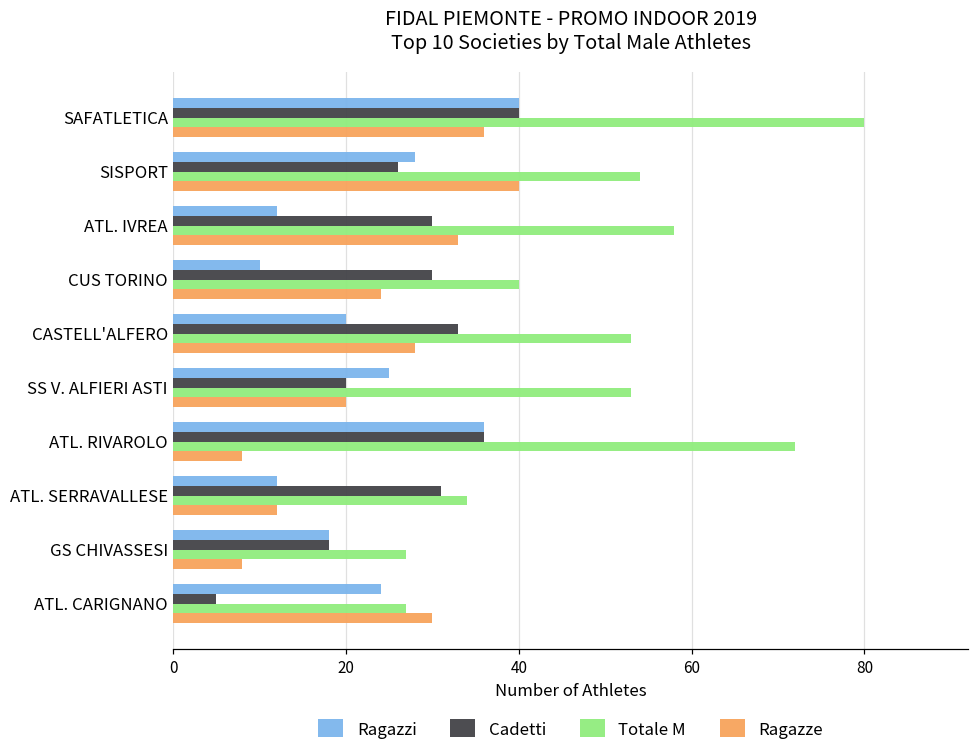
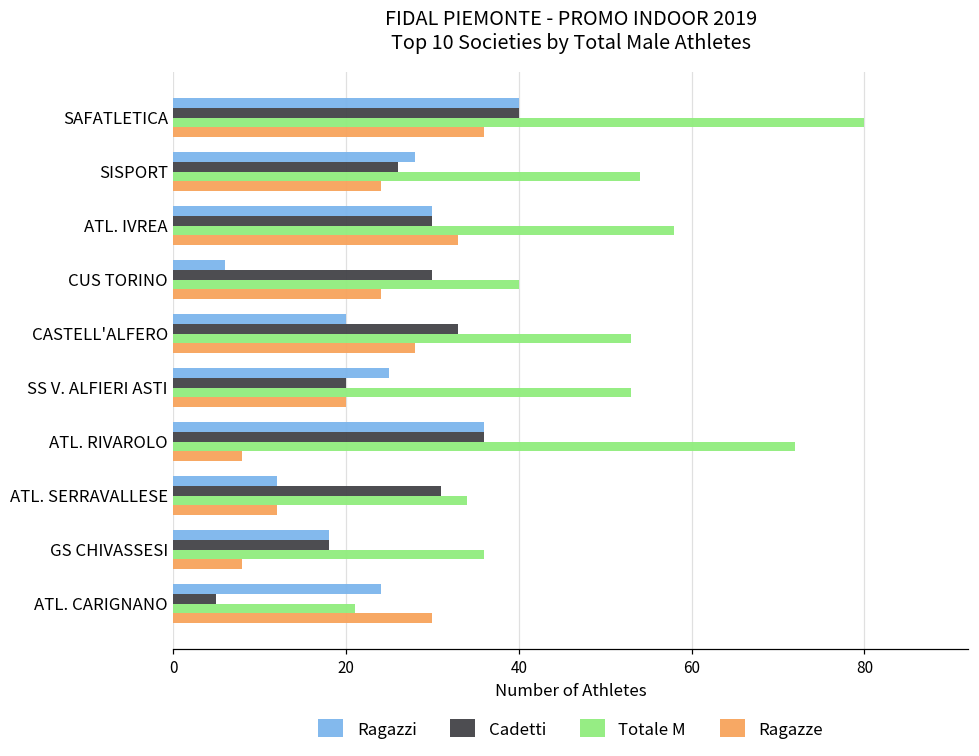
Ragazze, SISPORT: 40 -> 24
Ragazzi, ATL. IVREA: 12 -> 30
Ragazzi, CUS TORINO: 10 -> 6
Totale M, GS CHIVASSESI: 27 -> 36
Totale M, ATL. CARIGNANO: 27 -> 21
